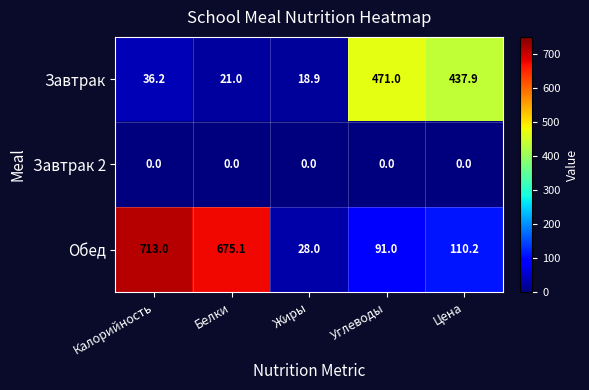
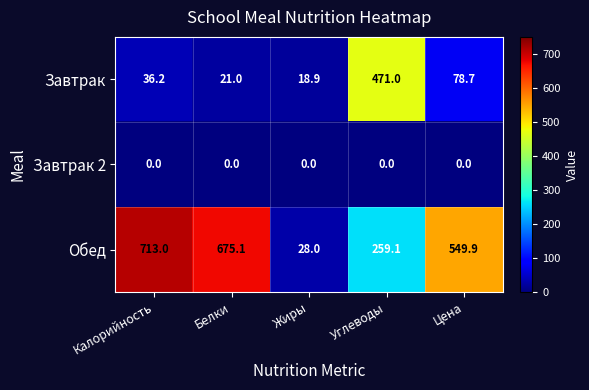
Завтрак, Цена: 437.9 -> 78.7
Обед, Углеводы: 91.0 -> 259.1
Обед, Цена: 110.2 -> 549.9
